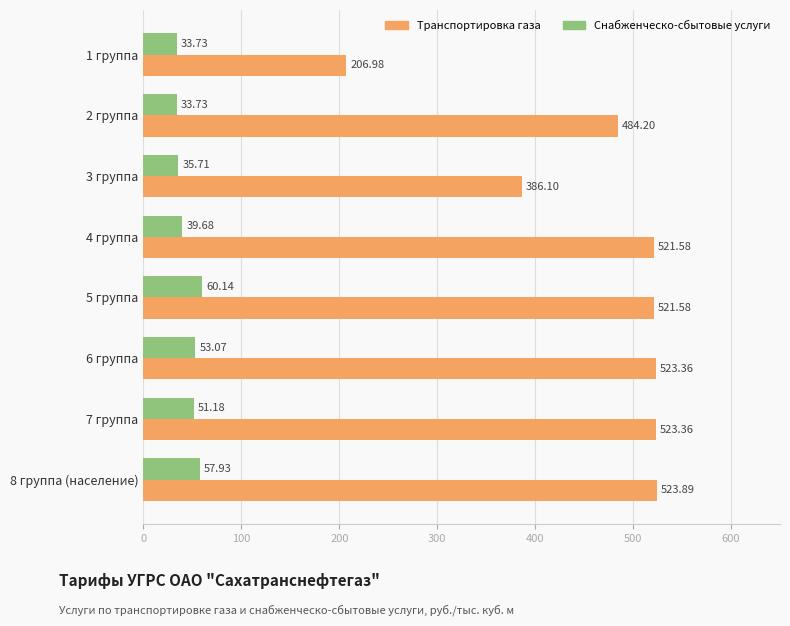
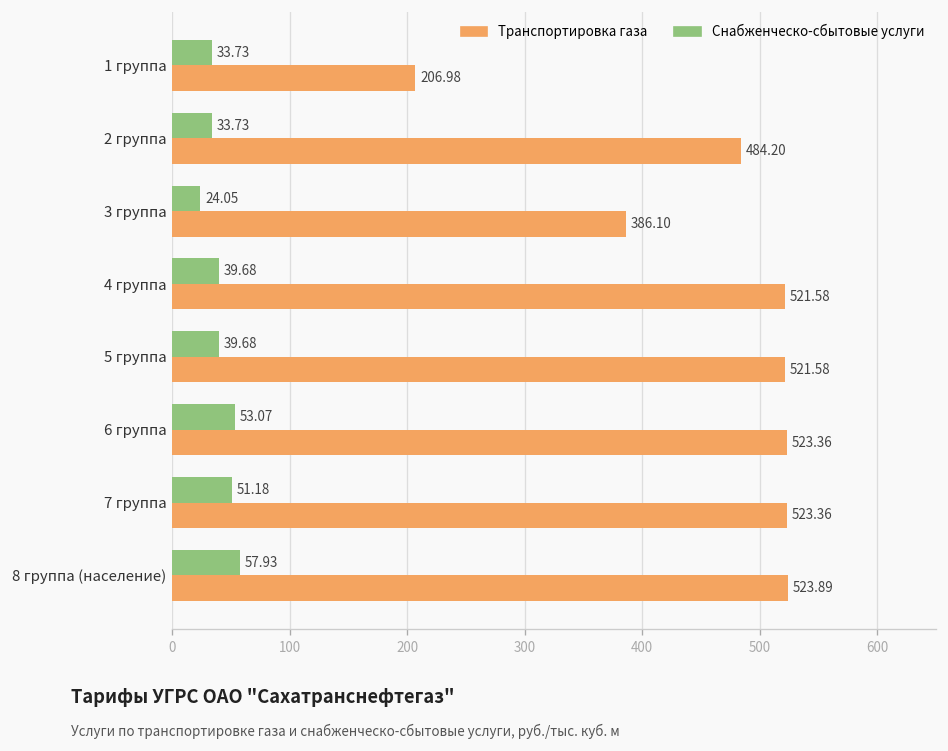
Снабженческо-сбытовые услуги, 3 группа: 35.71 -> 24.05
Снабженческо-сбытовые услуги, 5 группа: 60.14 -> 39.68
